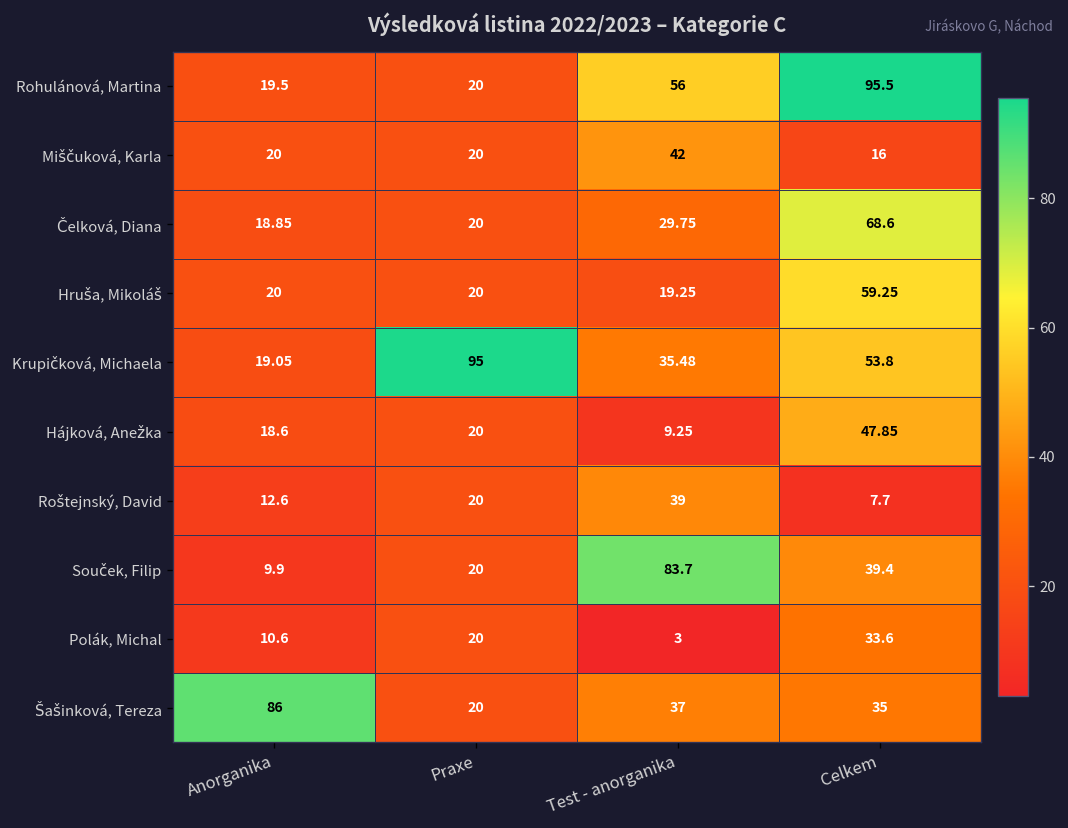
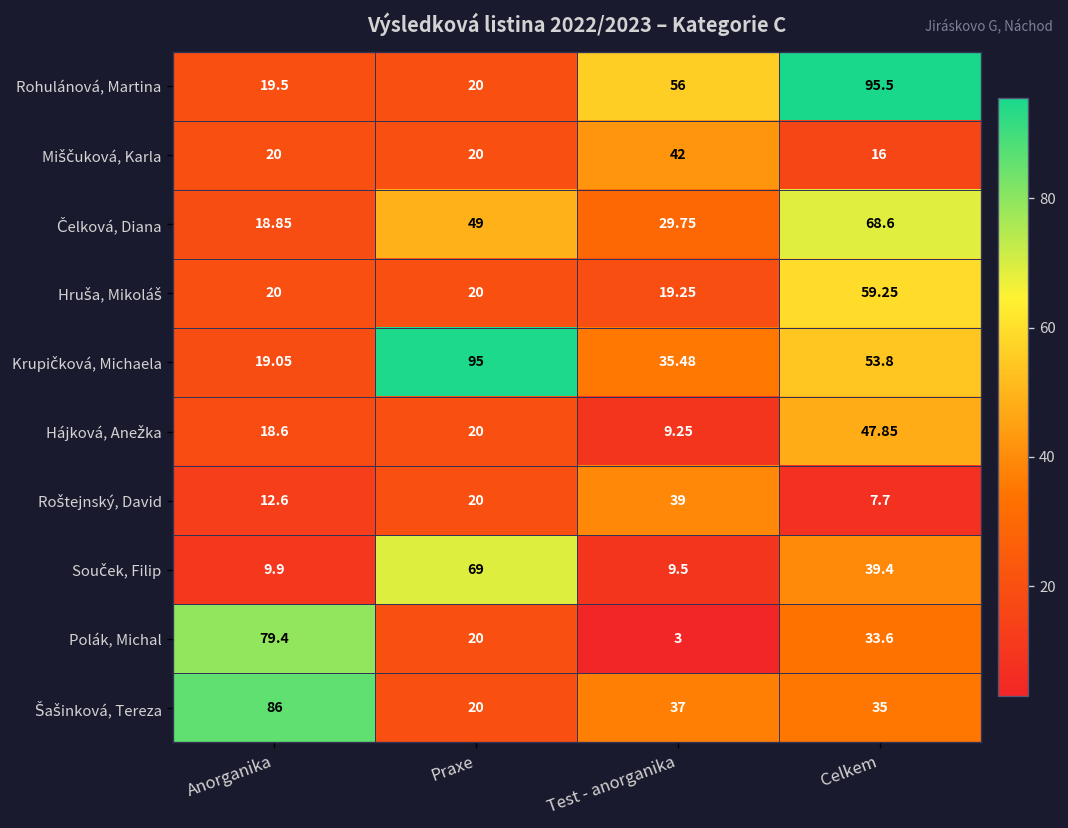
Čelková, Diana, Praxe: 20 -> 49
Souček, Filip, Praxe: 20 -> 69
Souček, Filip, Test - anorganika: 83.7 -> 9.5
Polák, Michal, Anorganika: 10.6 -> 79.4
